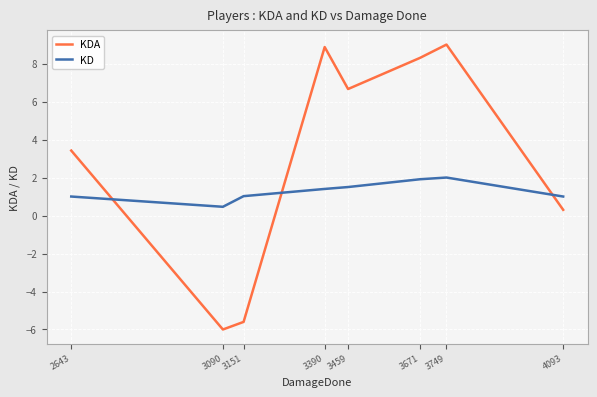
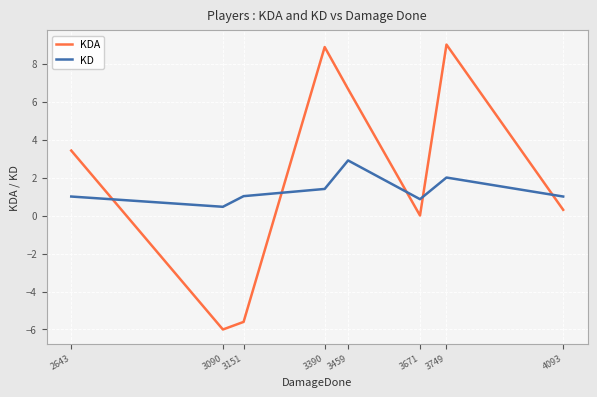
KD, 3459: 1.5 -> 2.9
KDA, 3671: 8.3 -> 0.0
KD, 3671: 1.9 -> 0.9
